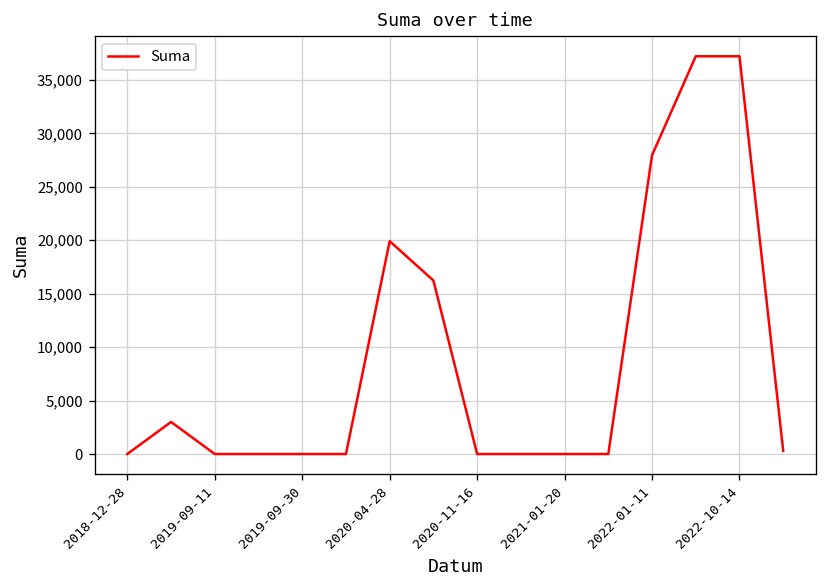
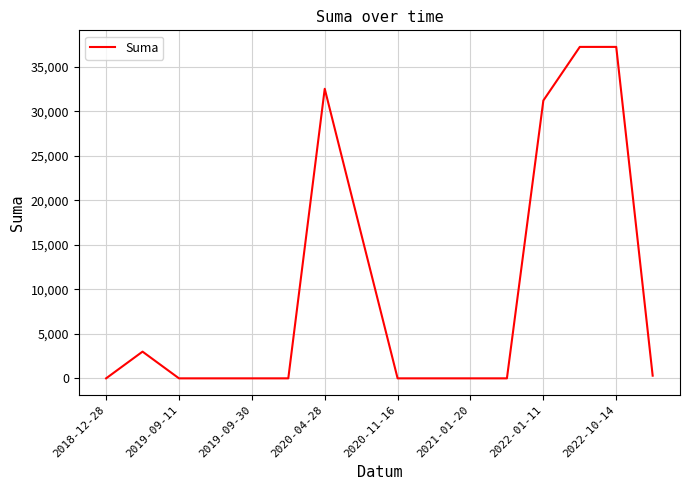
2020-04-28: 20,000 -> 33,000
2022-01-11: 28,000 -> 31,000
